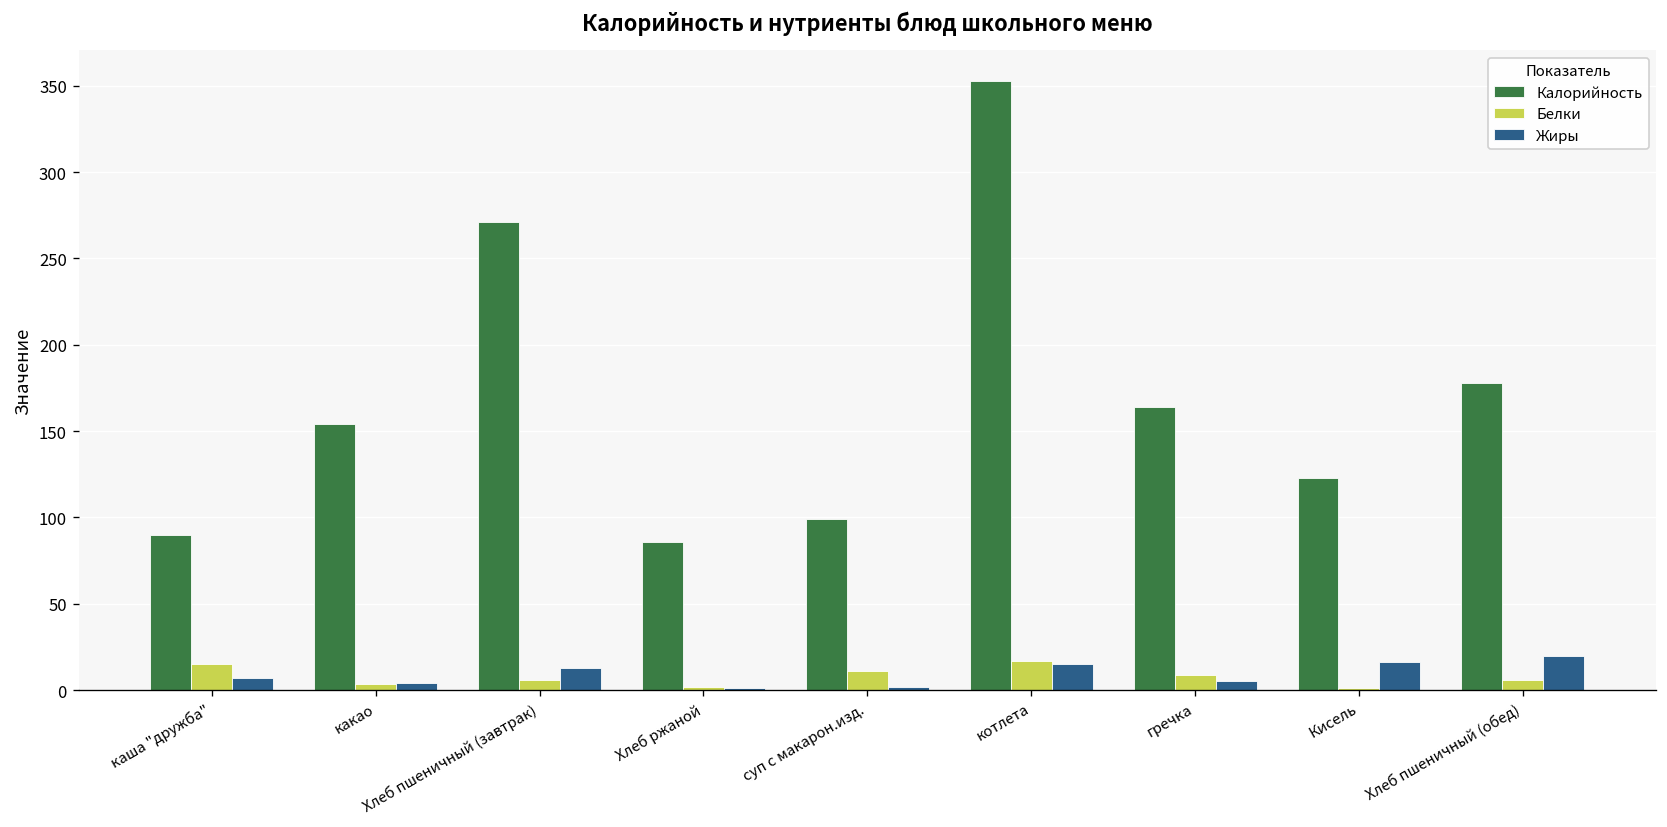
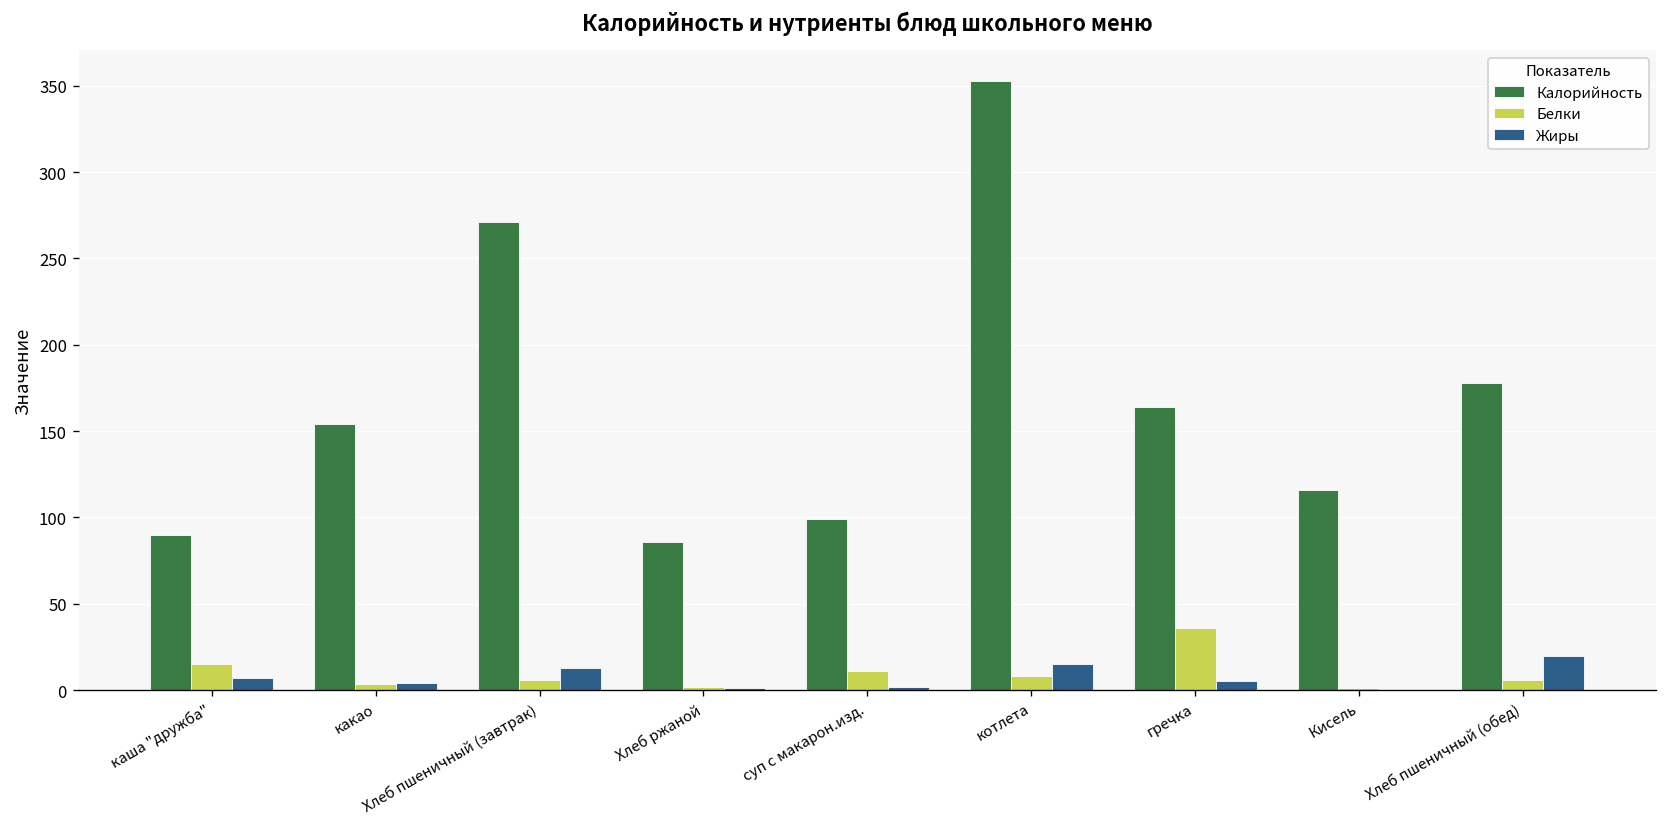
Белки, котлета: 17 -> 8
Белки, гречка: 9 -> 36
Калорийность, Кисель: 123 -> 116
Жиры, Кисель: 16 -> 0
